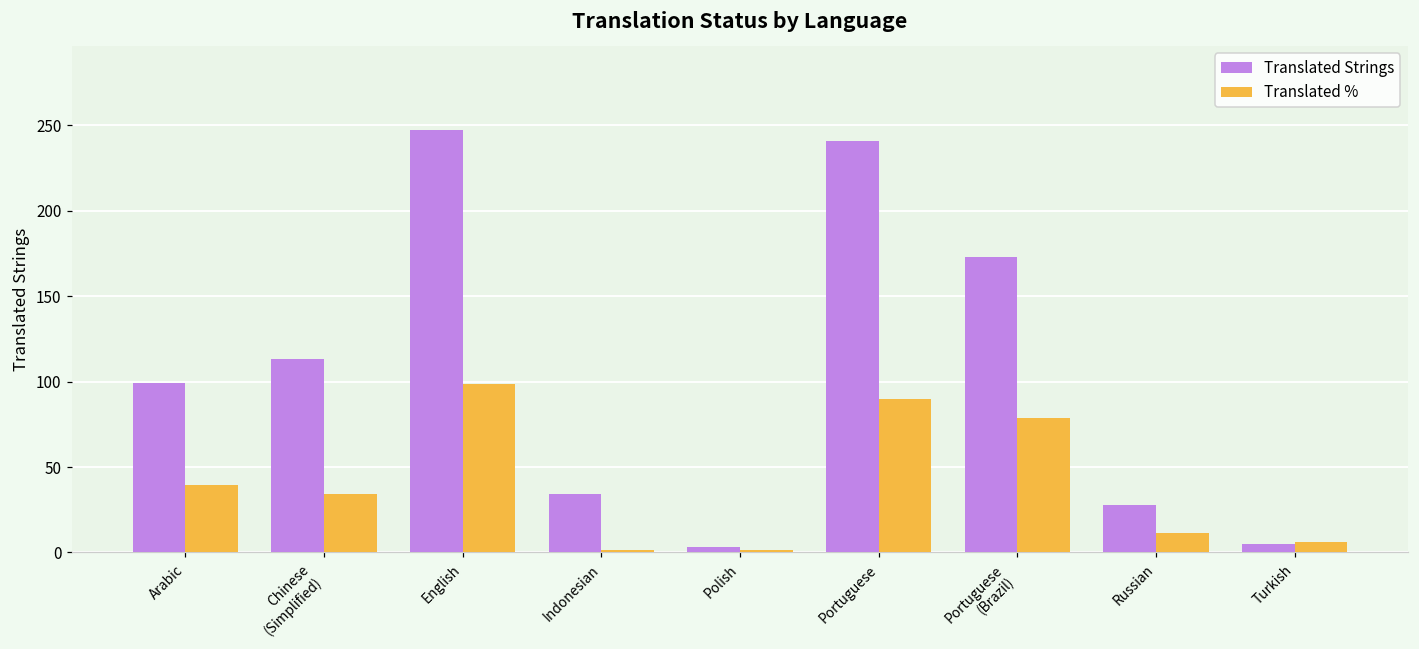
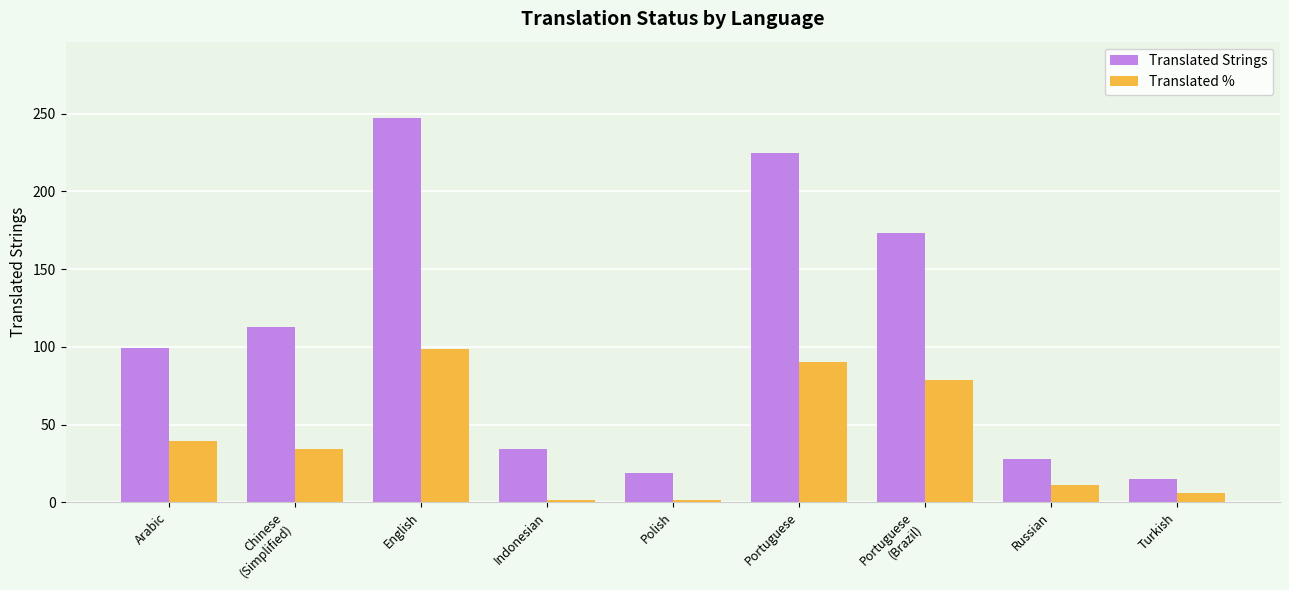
Translated Strings, Polish: 3 -> 19
Translated Strings, Portuguese: 241 -> 225
Translated Strings, Turkish: 5 -> 15
